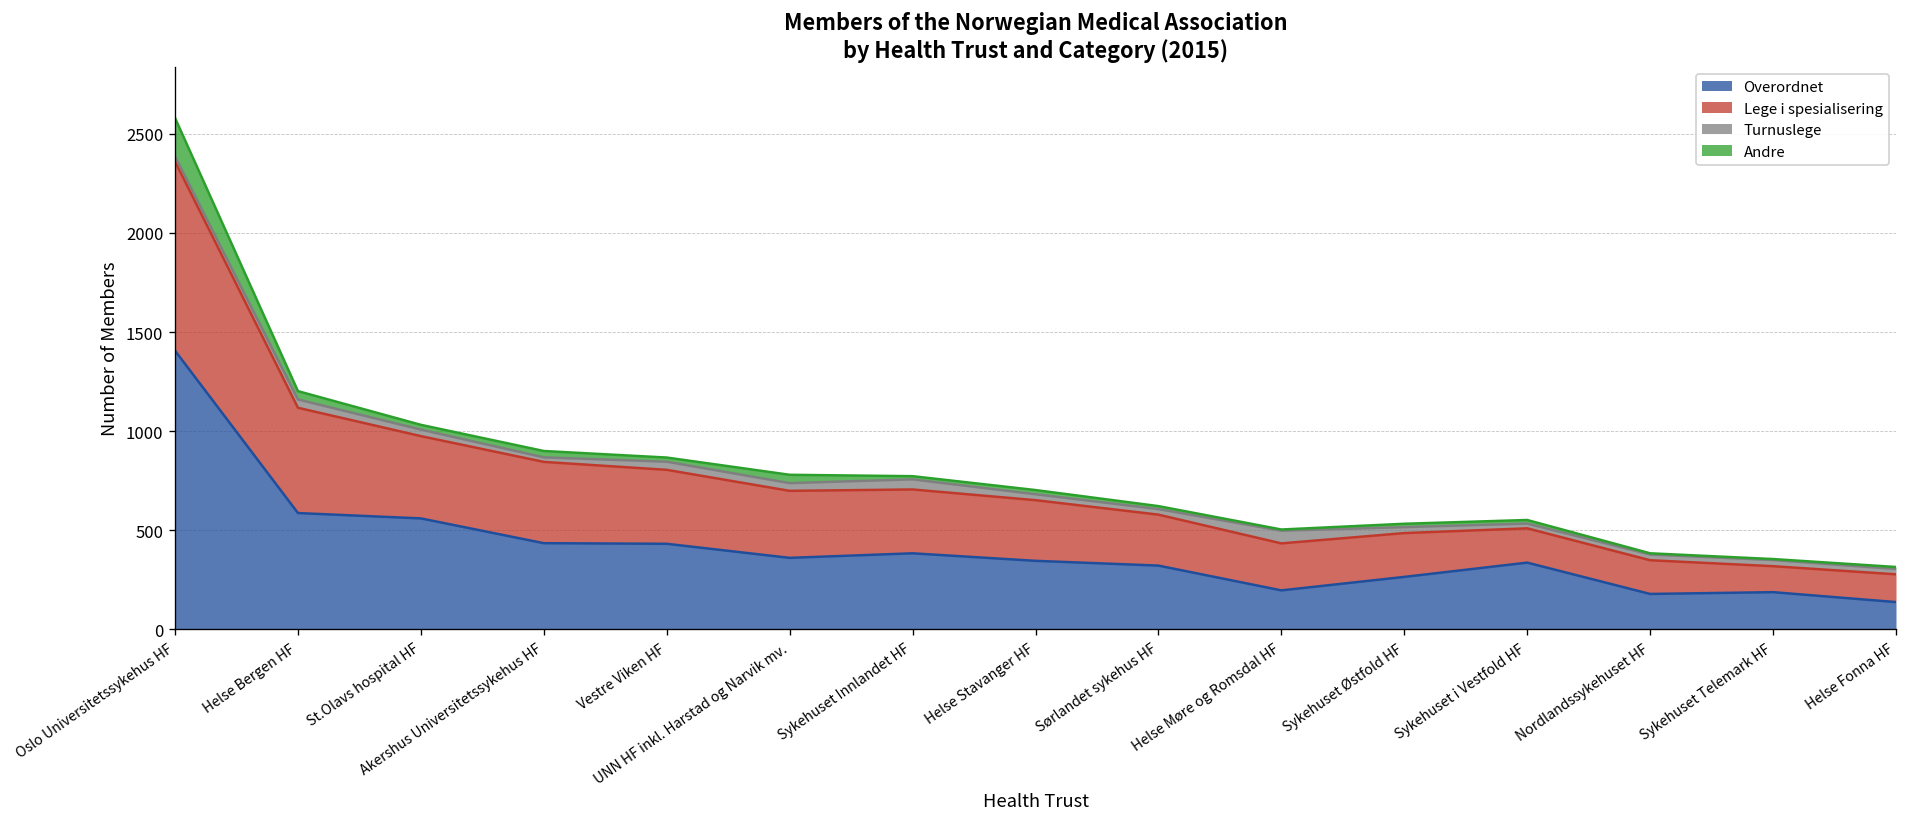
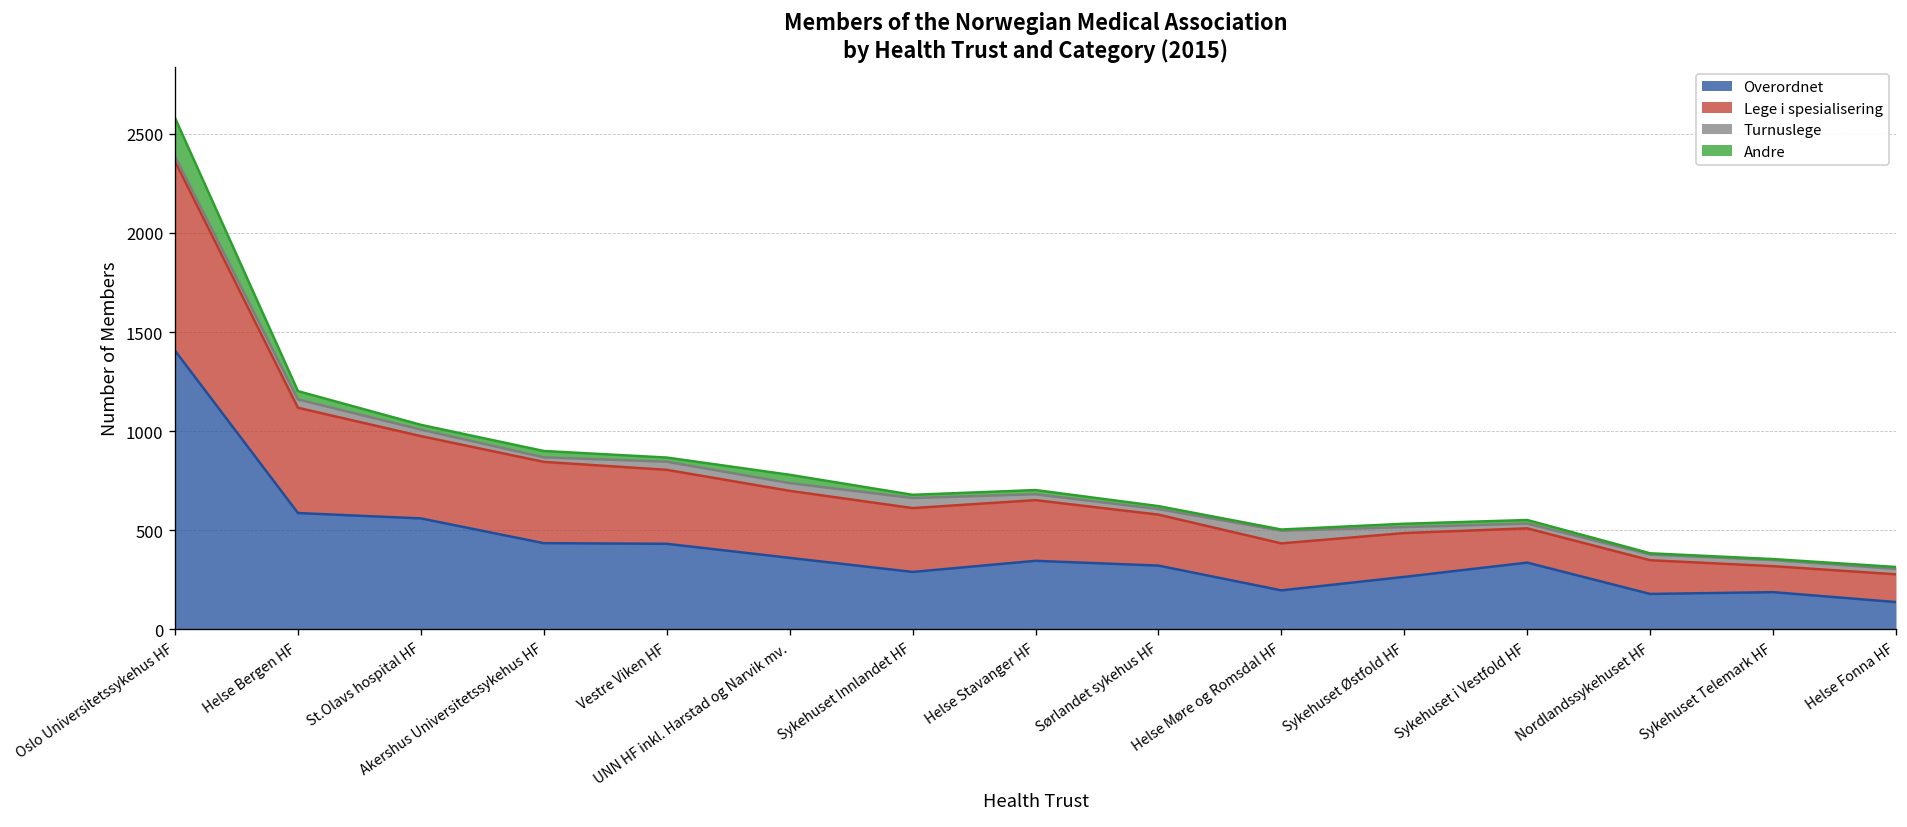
Overordnet, Sykehuset Innlandet HF: 380 -> 290
